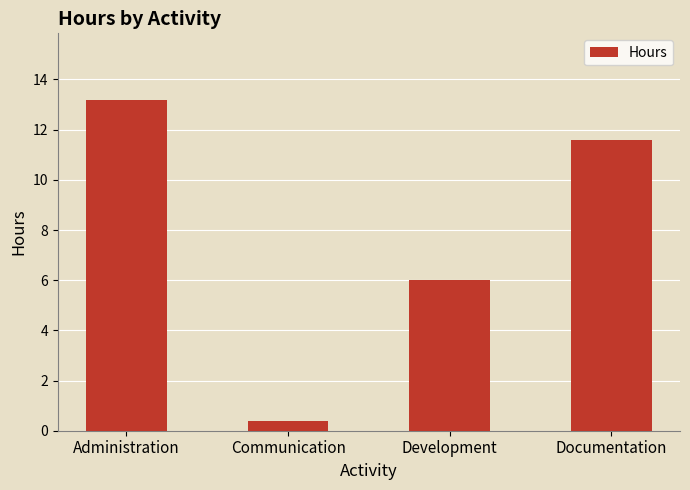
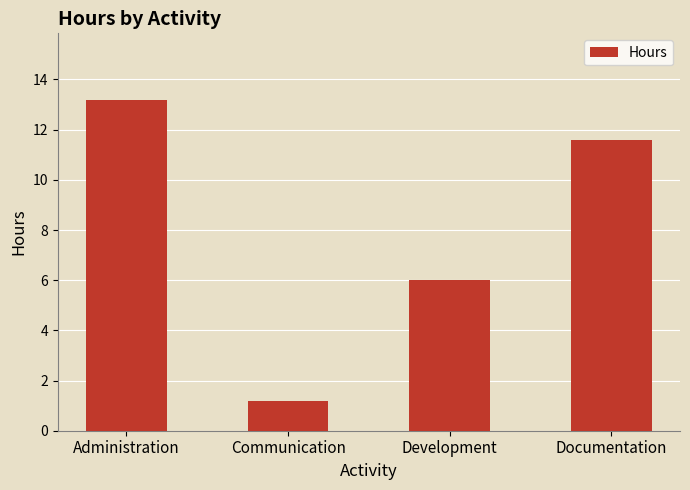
Communication: 0.4 -> 1.2
